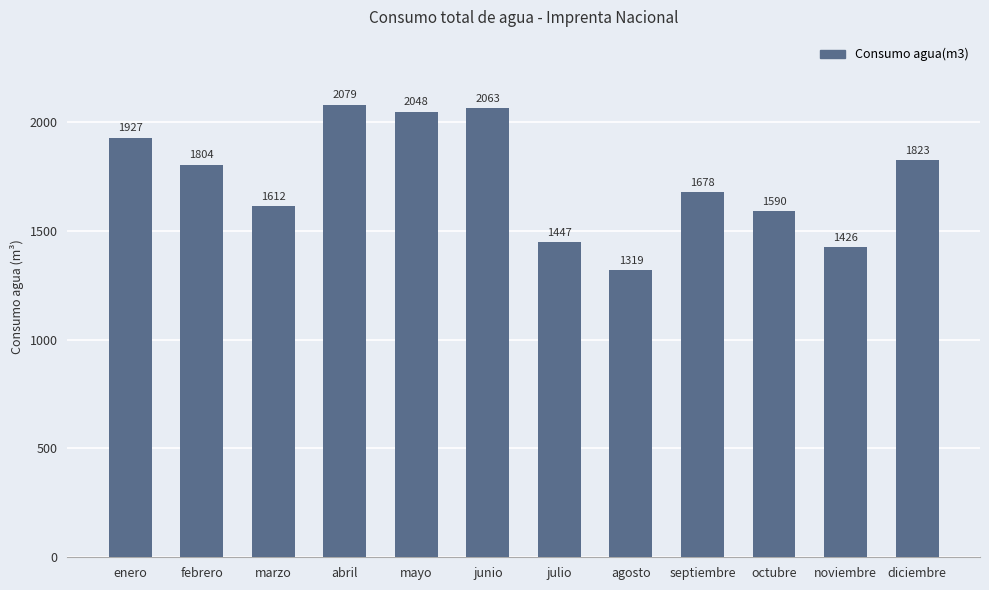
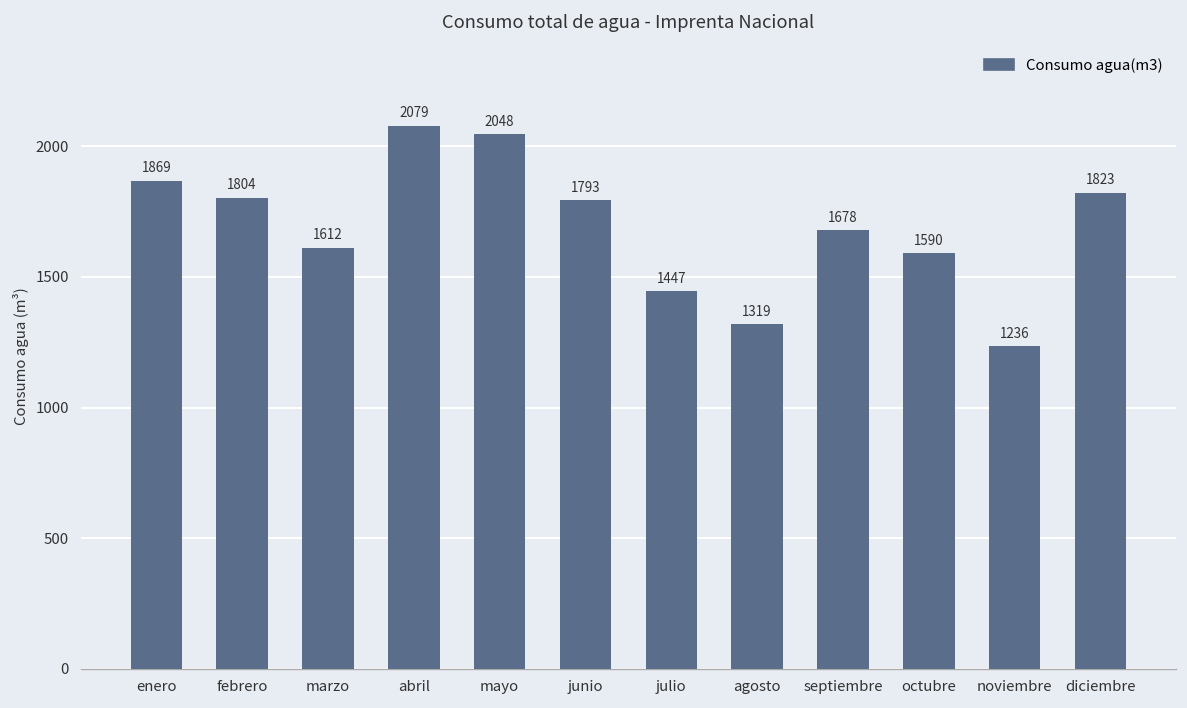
enero: 1927 -> 1869
junio: 2063 -> 1793
noviembre: 1426 -> 1236
